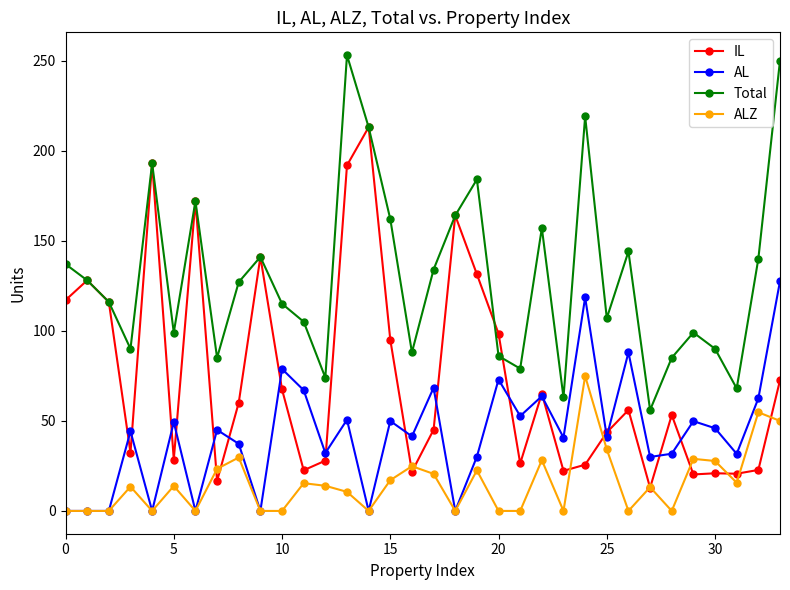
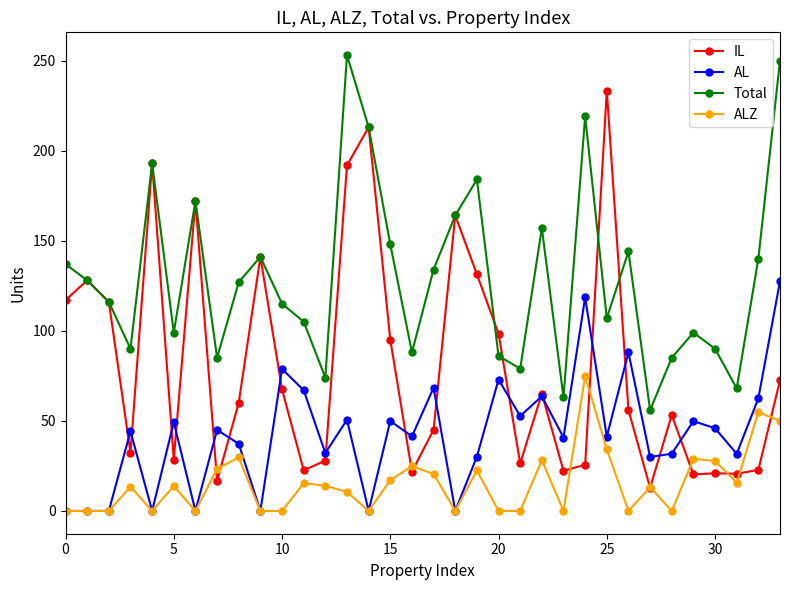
Total, 15: 162 -> 148
IL, 25: 44 -> 233
